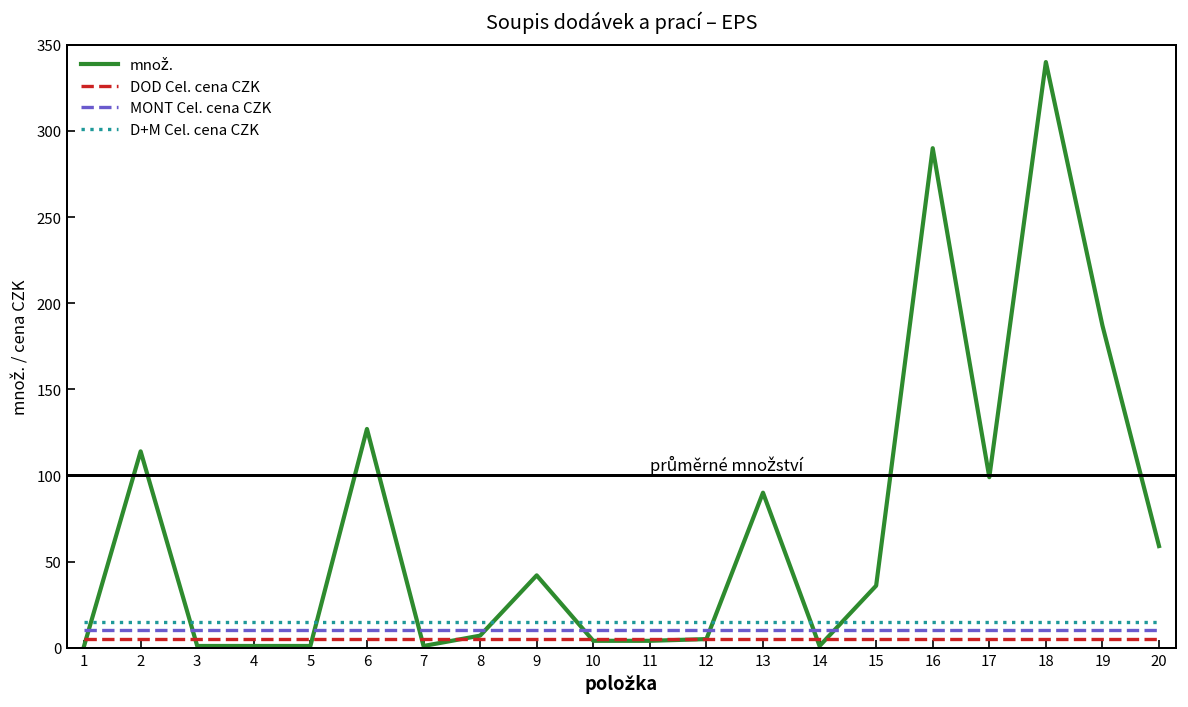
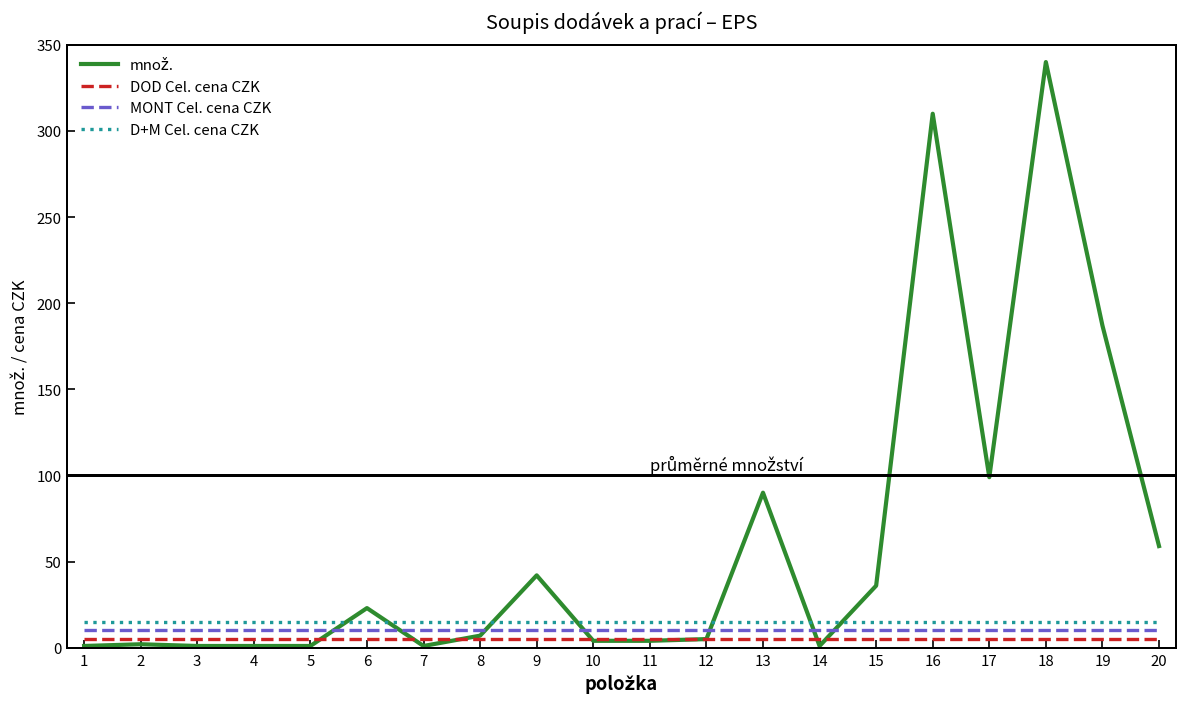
množ., 2: 114 -> 2
množ., 6: 127 -> 23
množ., 16: 290 -> 310
